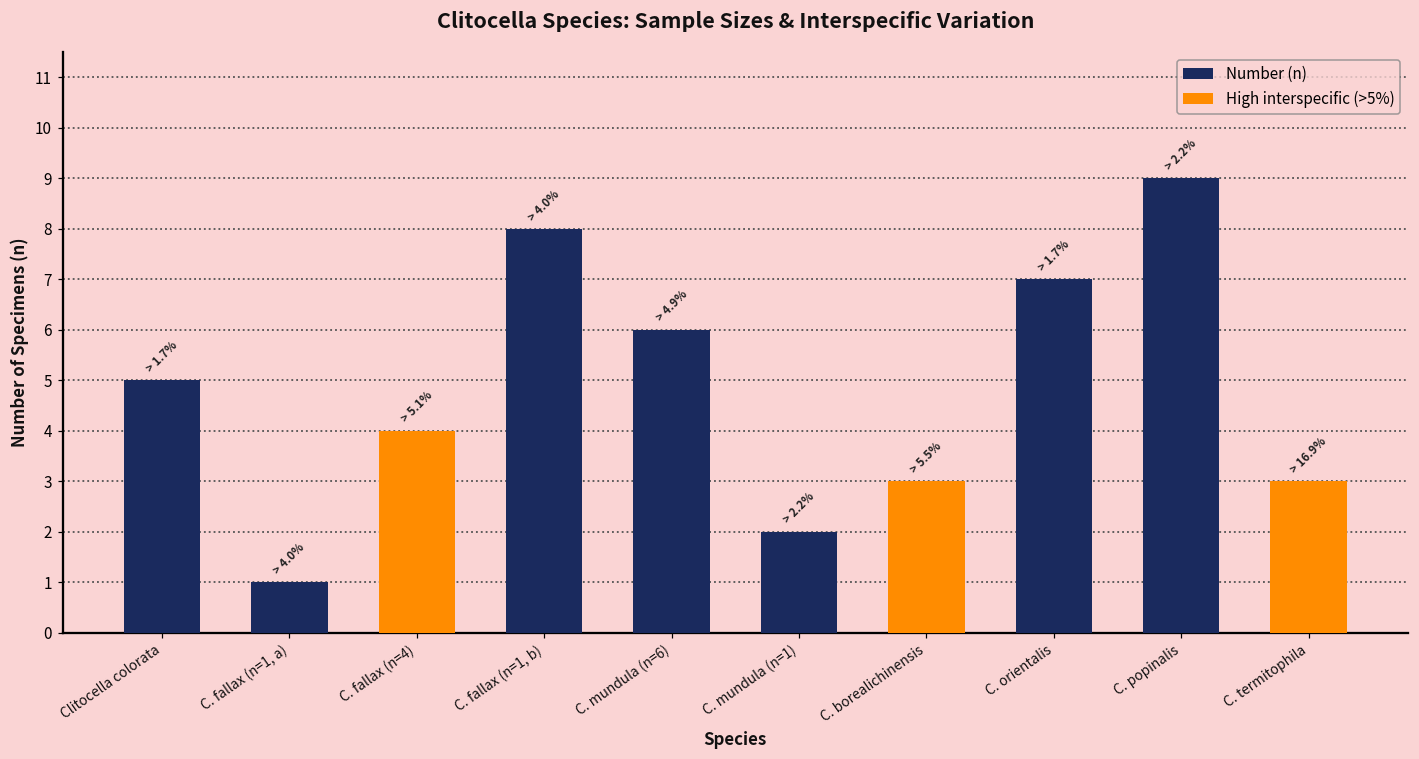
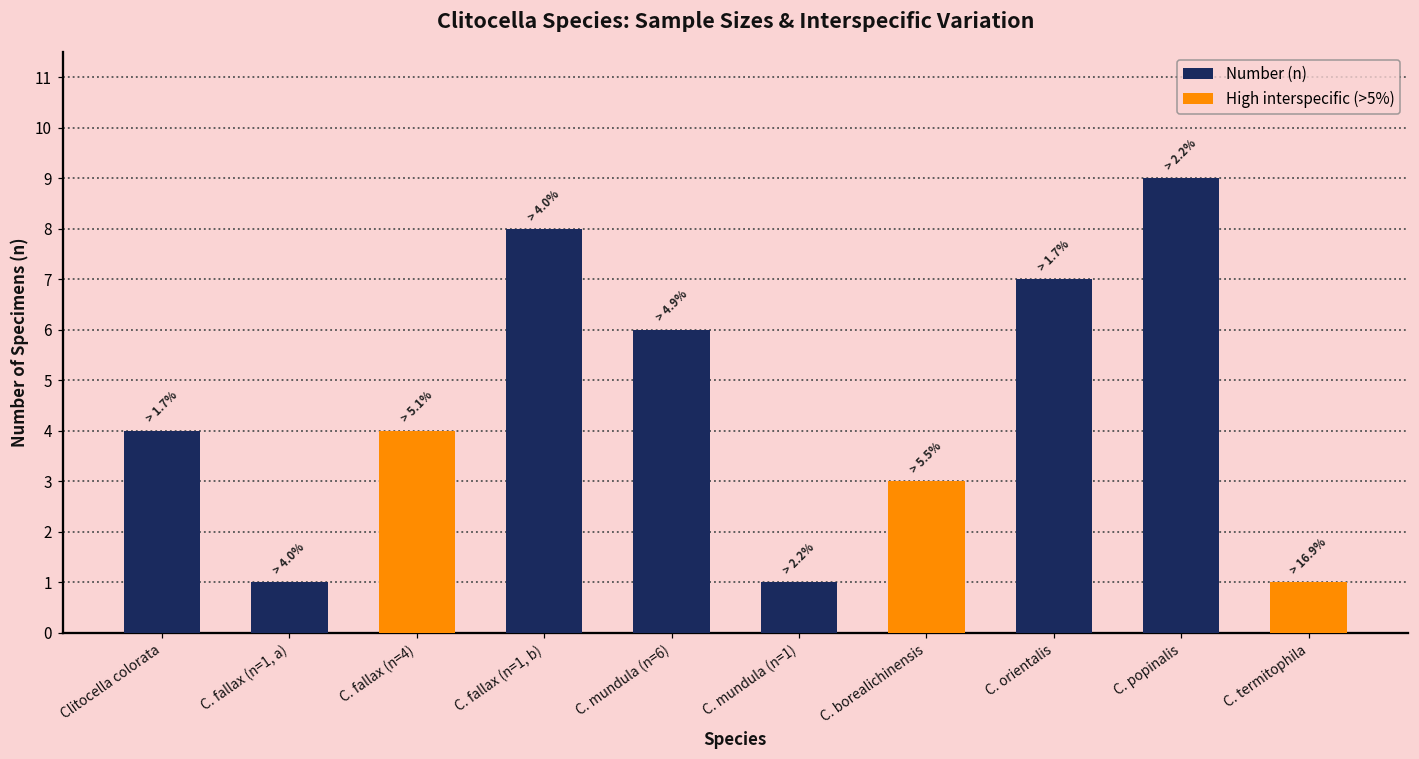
Number (n), Clitocella colorata: 5 -> 4
Number (n), C. mundula (n=1): 2 -> 1
Number (n), C. termitophila: 3 -> 1
